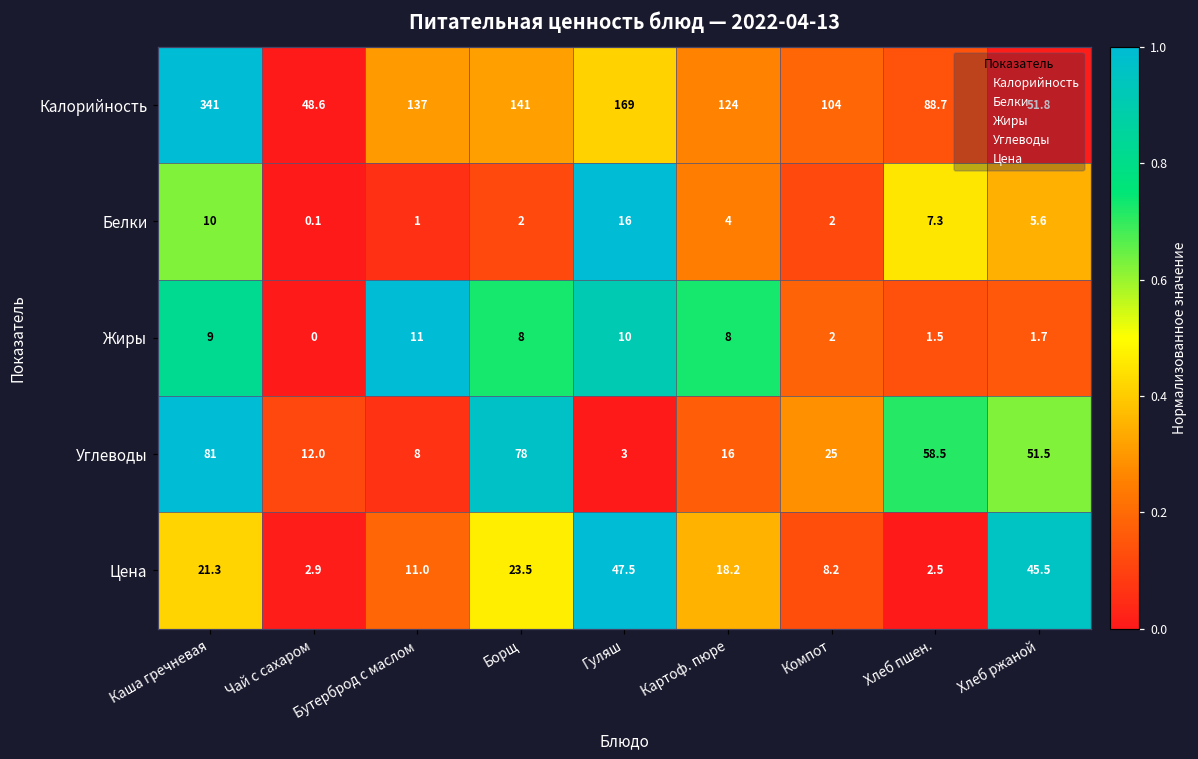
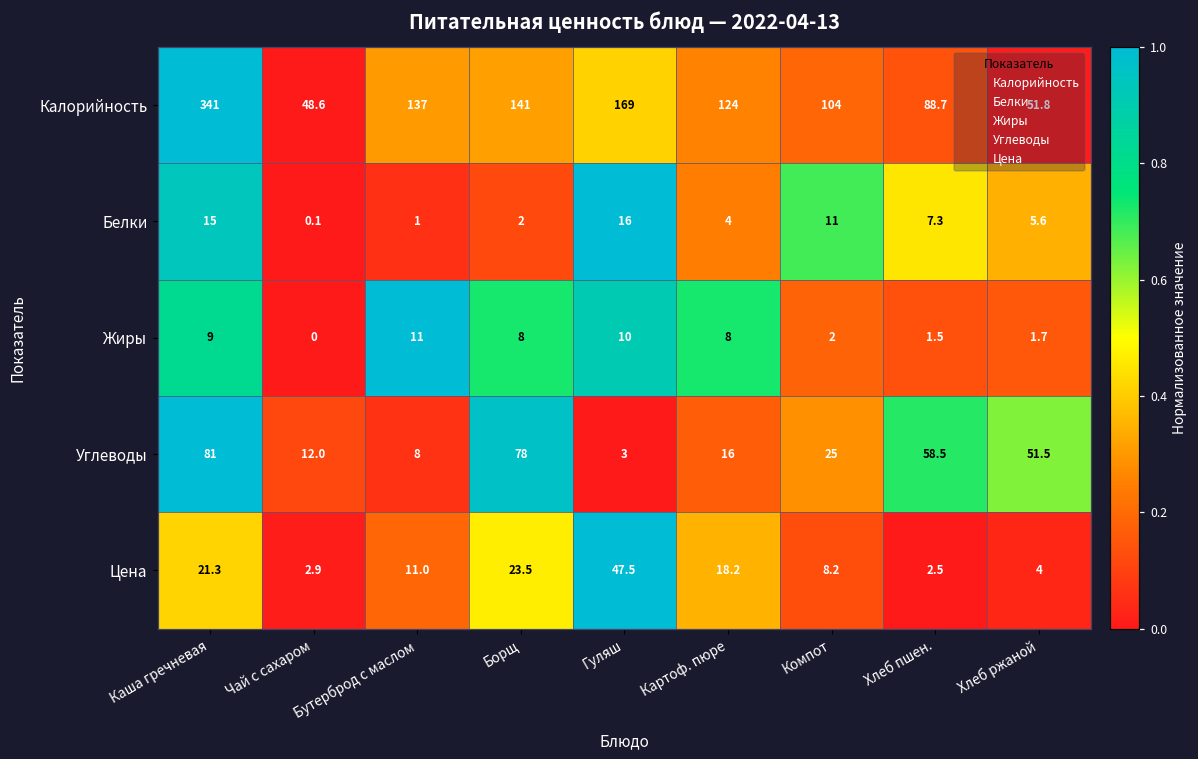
Белки, Каша гречневая: 10 -> 15
Белки, Компот: 2 -> 11
Цена, Хлеб ржаной: 45.5 -> 4
